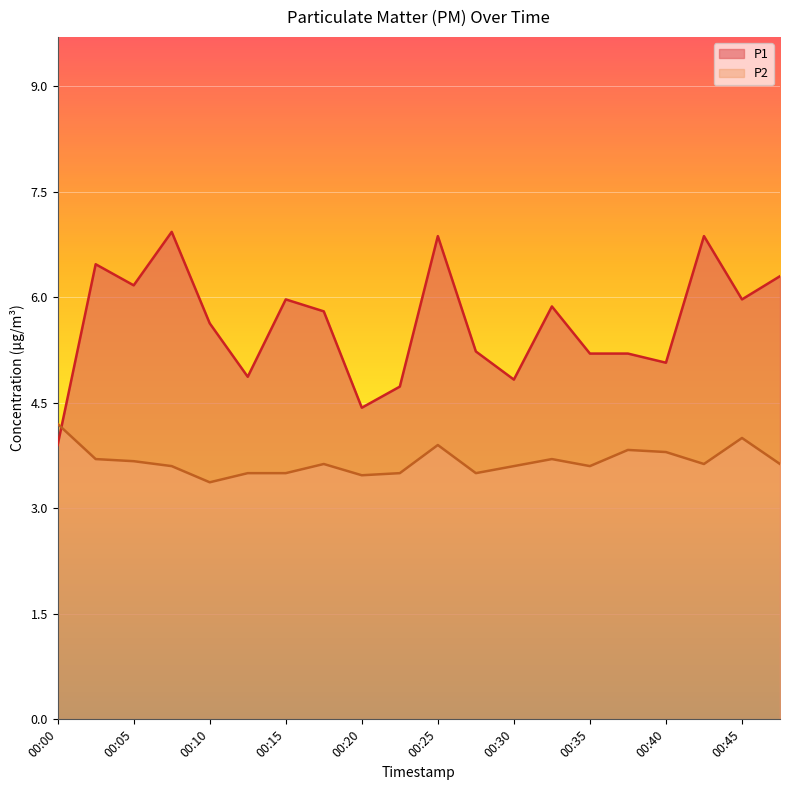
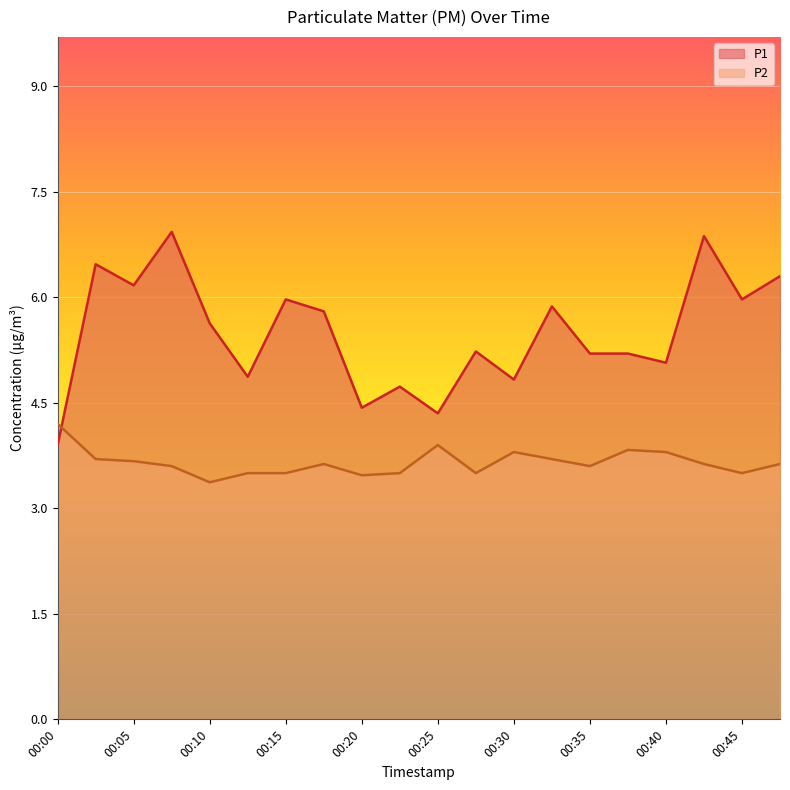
P1, 00:25: 6.9 -> 4.4
P2, 00:30: 3.6 -> 3.8
P2, 00:45: 4.0 -> 3.5
